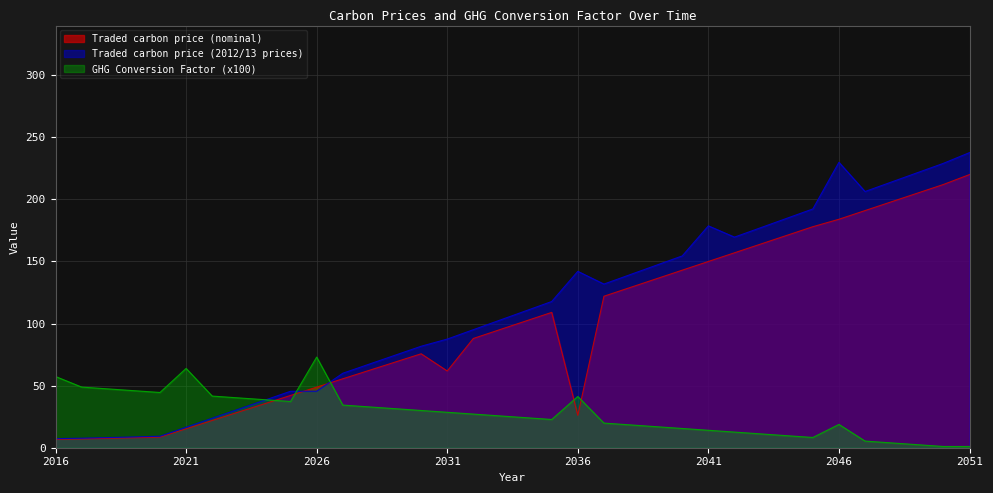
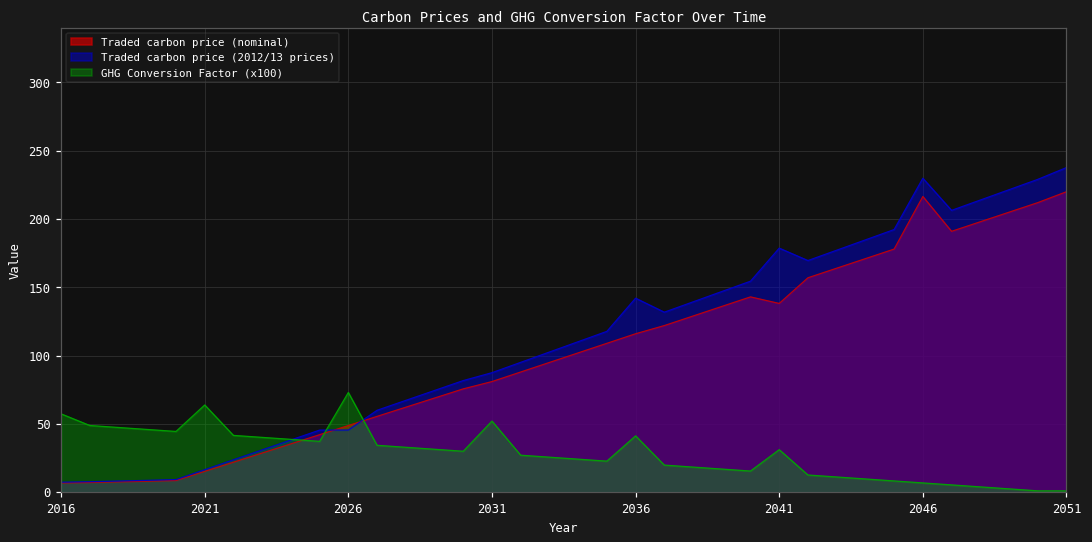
Traded carbon price (nominal), 2031: 62 -> 81
GHG Conversion Factor (x100), 2031: 29 -> 52
Traded carbon price (nominal), 2036: 26 -> 116
Traded carbon price (nominal), 2041: 150 -> 138
GHG Conversion Factor (x100), 2041: 14 -> 31
Traded carbon price (nominal), 2046: 184 -> 217
GHG Conversion Factor (x100), 2046: 19 -> 7
